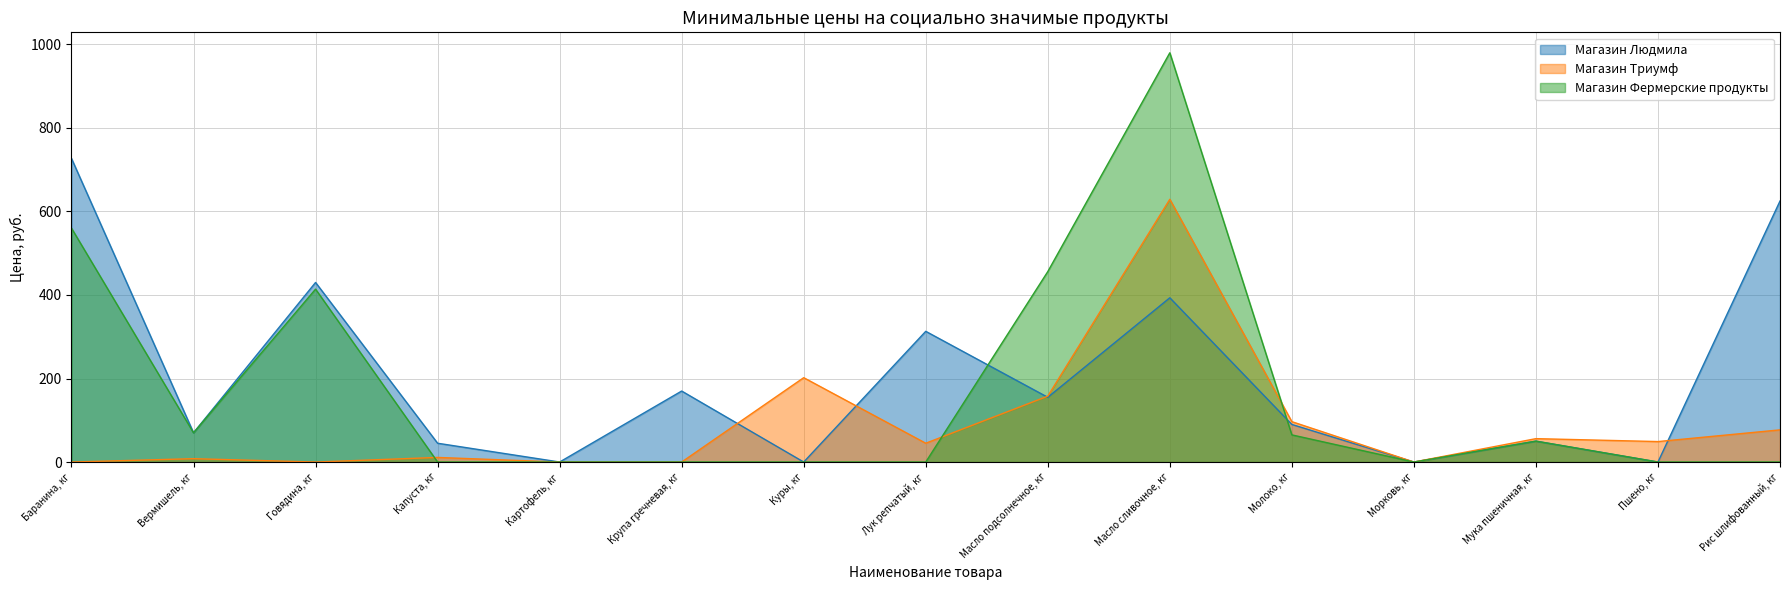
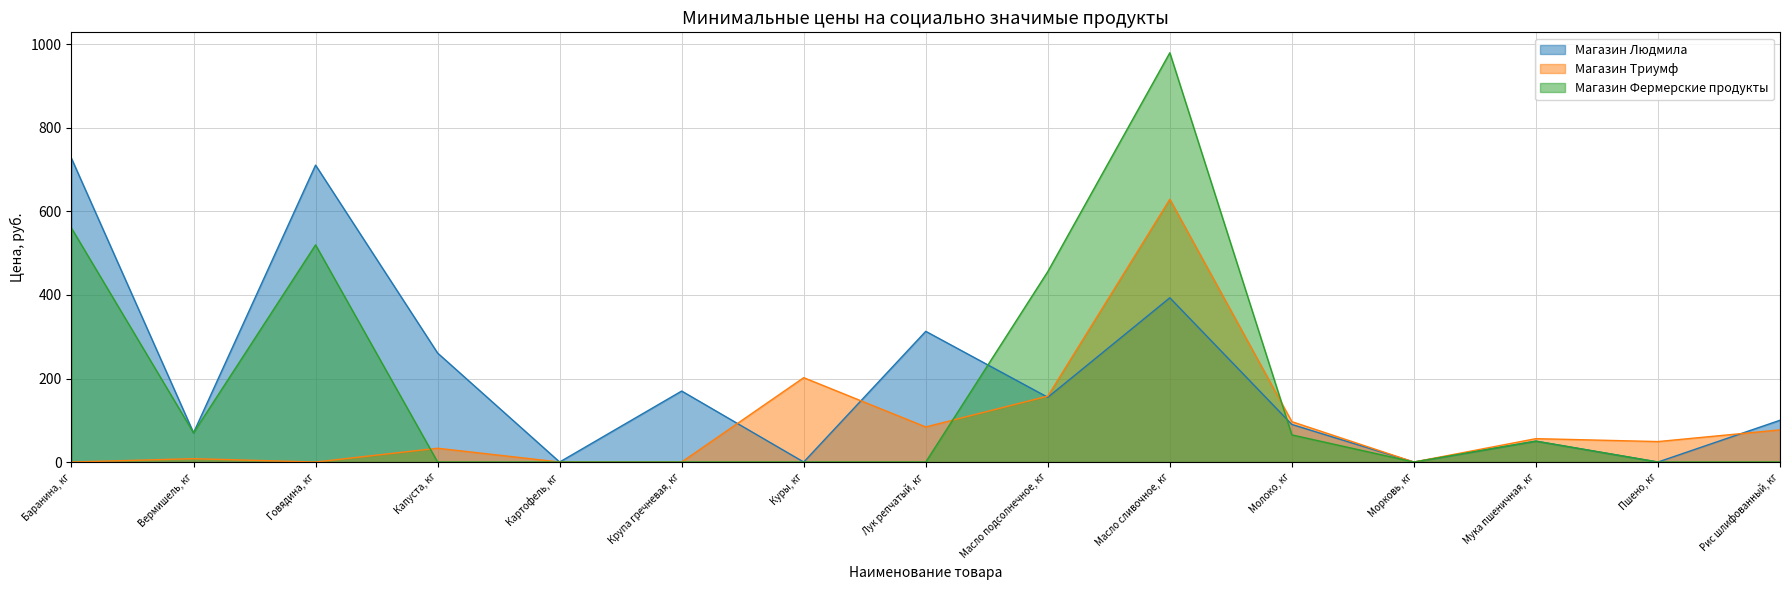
Магазин Людмила, Говядина, кг: 430 -> 710
Магазин Фермерские продукты, Говядина, кг: 410 -> 520
Магазин Людмила, Капуста, кг: 50 -> 260
Магазин Триумф, Капуста, кг: 10 -> 30
Магазин Триумф, Лук репчатый, кг: 50 -> 80
Магазин Людмила, Рис шлифованный, кг: 630 -> 100
